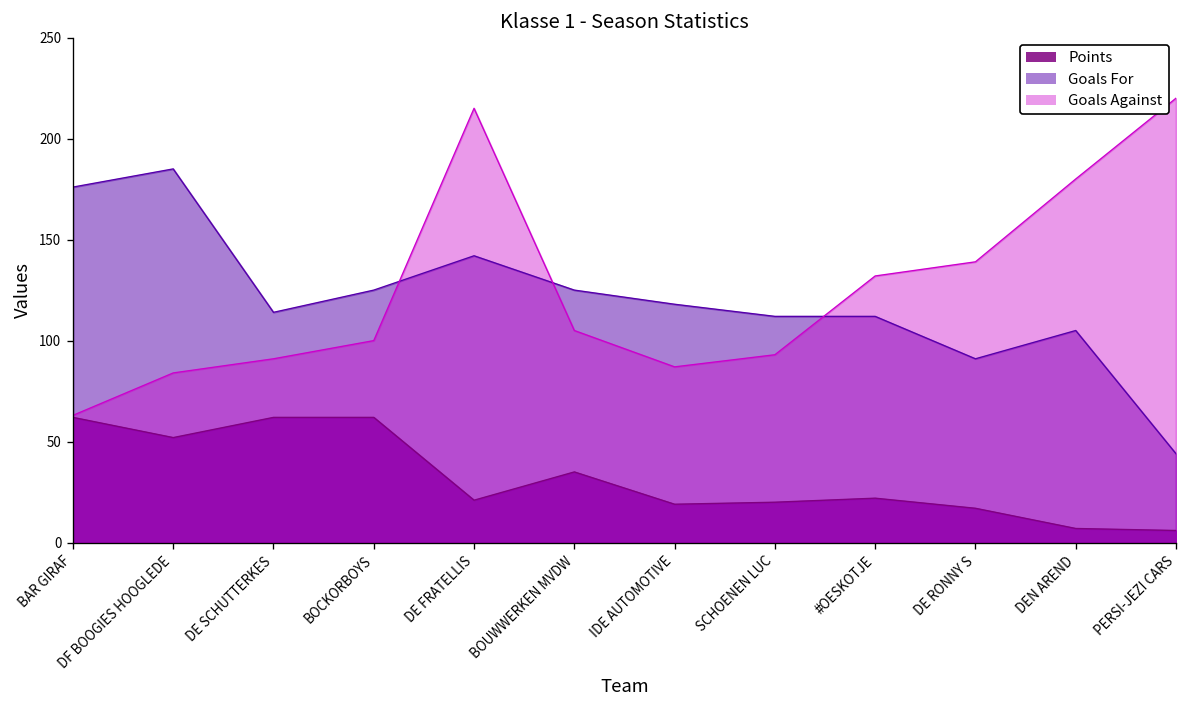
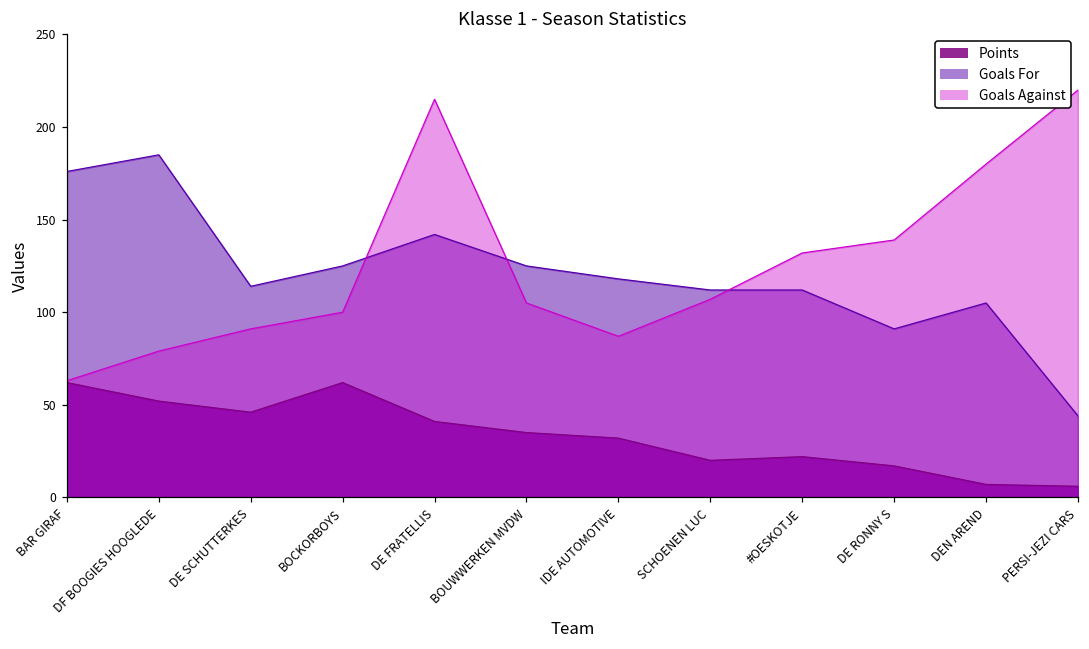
Goals Against, DF BOOGIES HOOGLEDE: 84 -> 79
Points, DE SCHUTTERKES: 62 -> 46
Points, DE FRATELLIS: 21 -> 41
Points, IDE AUTOMOTIVE: 19 -> 32
Goals Against, SCHOENEN LUC: 93 -> 107
